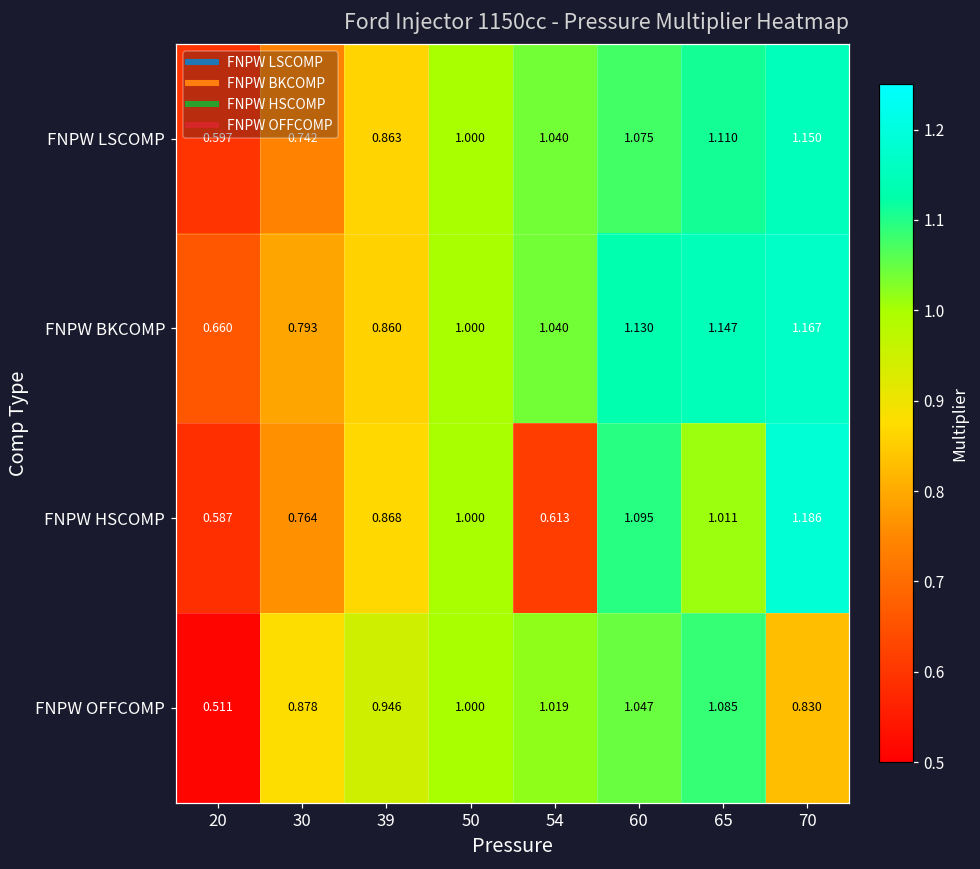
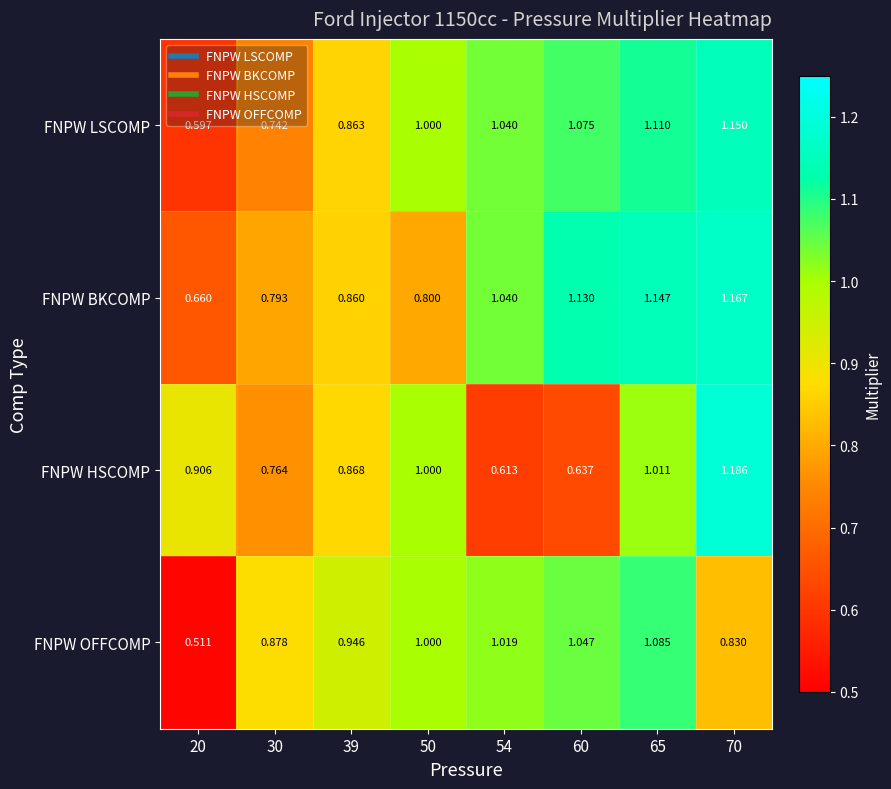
FNPW BKCOMP, 50: 1.000 -> 0.800
FNPW HSCOMP, 20: 0.587 -> 0.906
FNPW HSCOMP, 60: 1.095 -> 0.637
